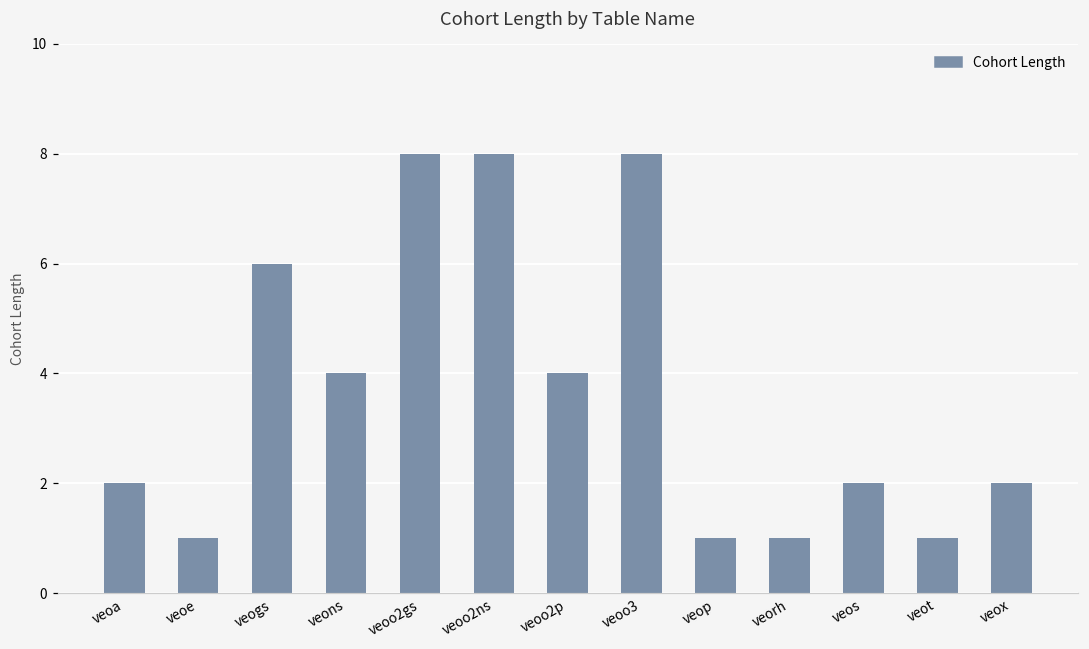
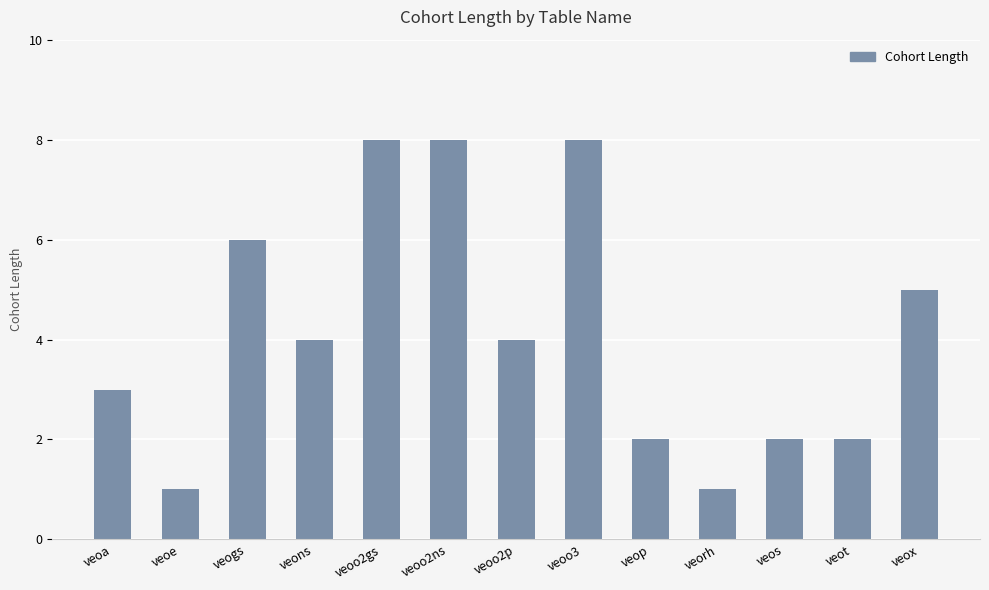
veoa: 2 -> 3
veop: 1 -> 2
veot: 1 -> 2
veox: 2 -> 5
